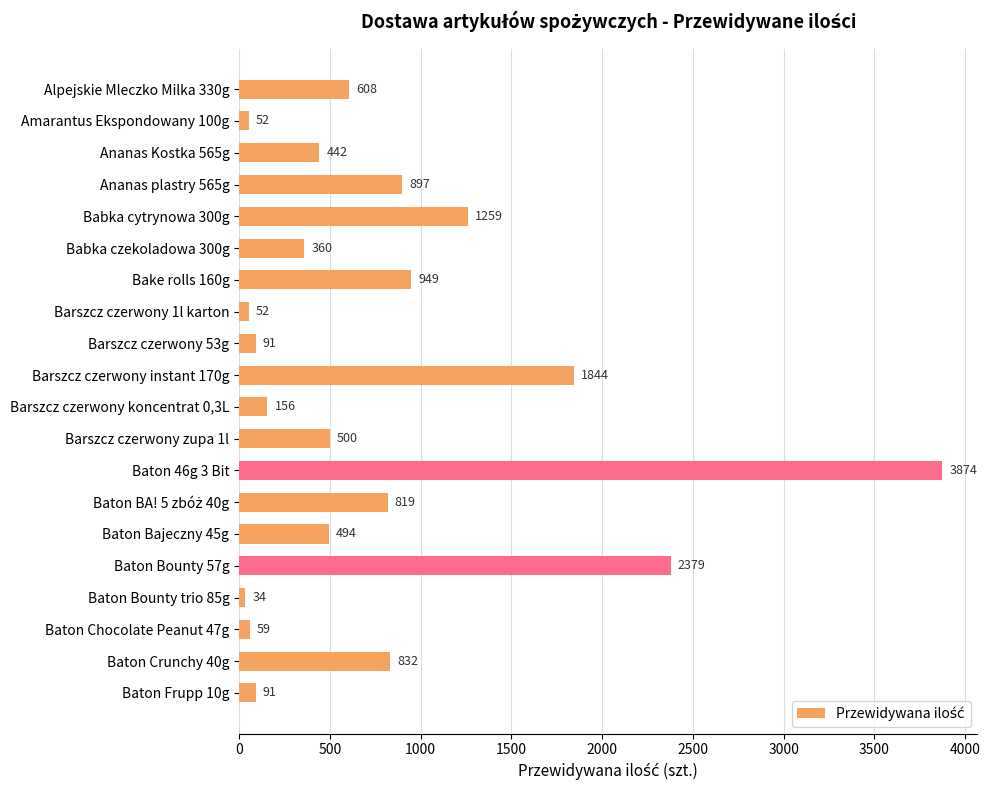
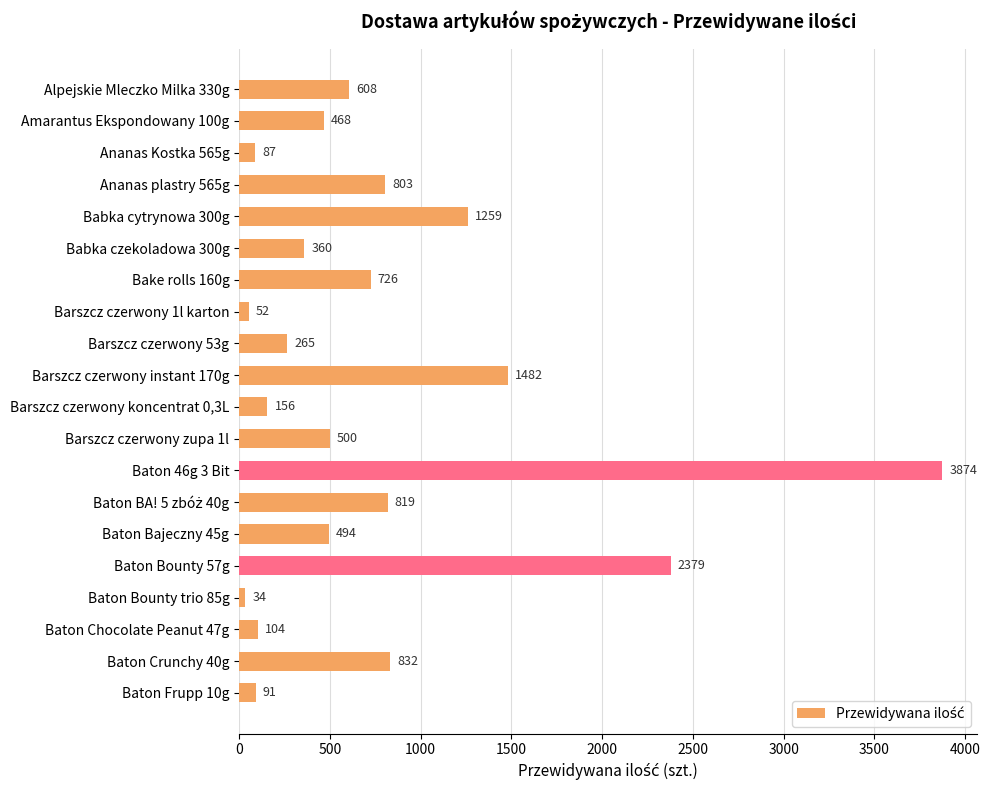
Amarantus Ekspondowany 100g: 52 -> 468
Ananas Kostka 565g: 442 -> 87
Ananas plastry 565g: 897 -> 803
Bake rolls 160g: 949 -> 726
Barszcz czerwony 53g: 91 -> 265
Barszcz czerwony instant 170g: 1844 -> 1482
Baton Chocolate Peanut 47g: 59 -> 104
